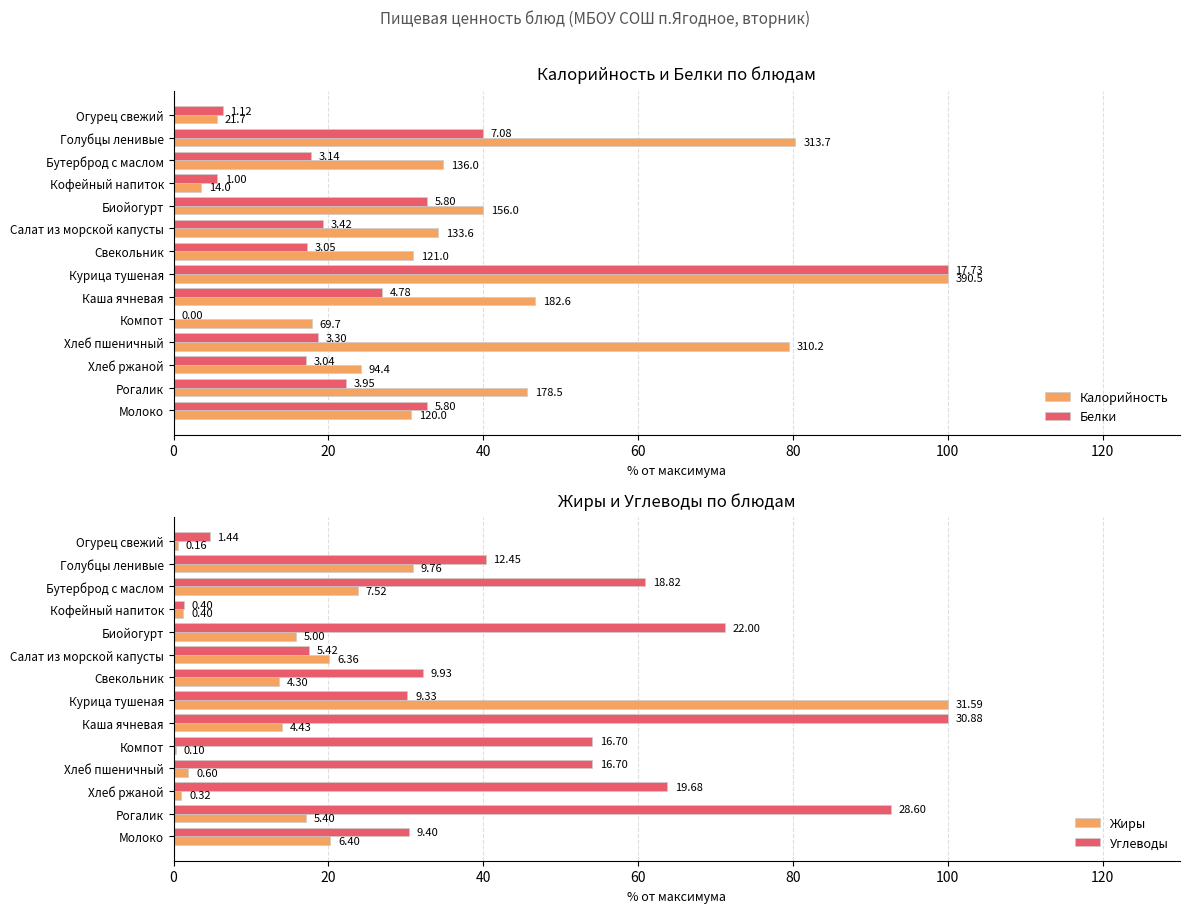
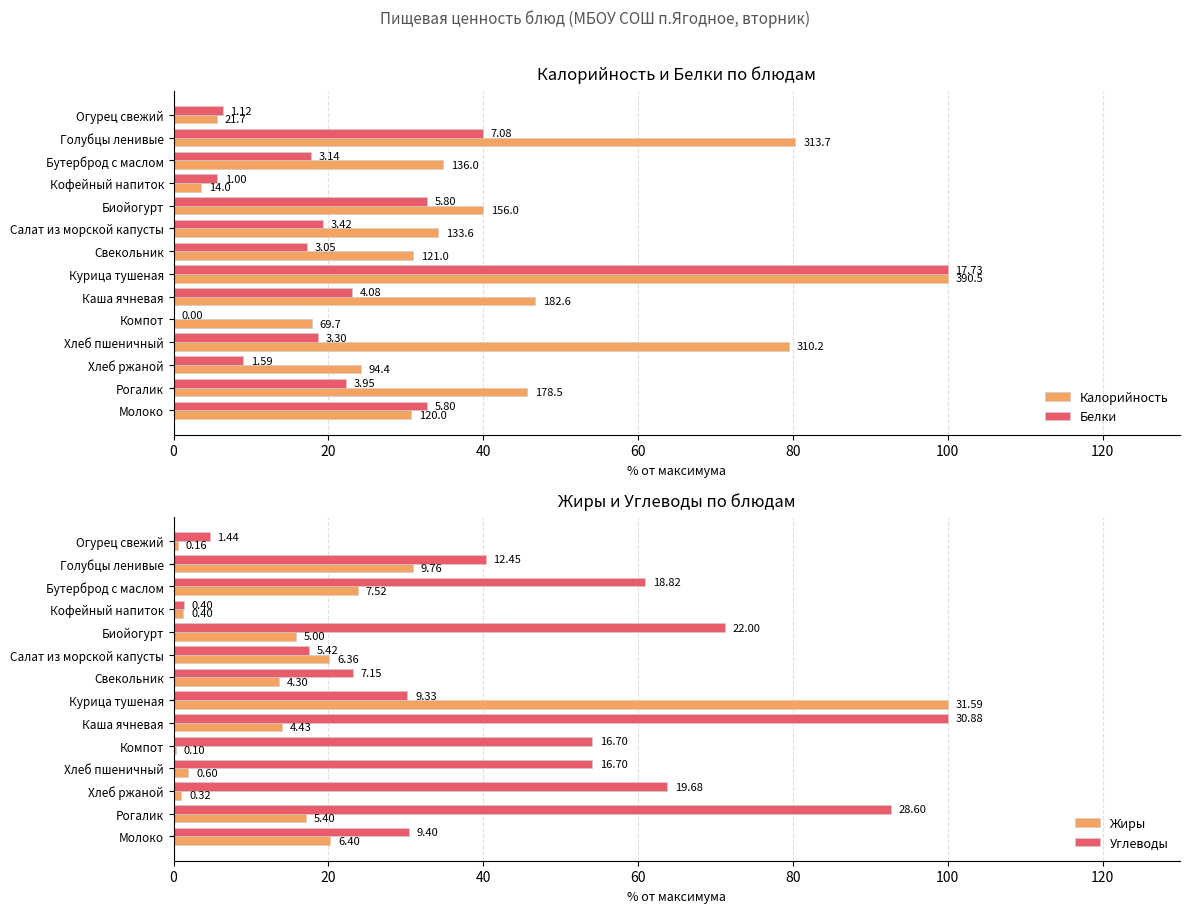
Калорийность и Белки по блюдам, Белки, Каша ячневая: 4.78 -> 4.08
Калорийность и Белки по блюдам, Белки, Хлеб ржаной: 3.04 -> 1.59
Жиры и Углеводы по блюдам, Углеводы, Свекольник: 9.93 -> 7.15
